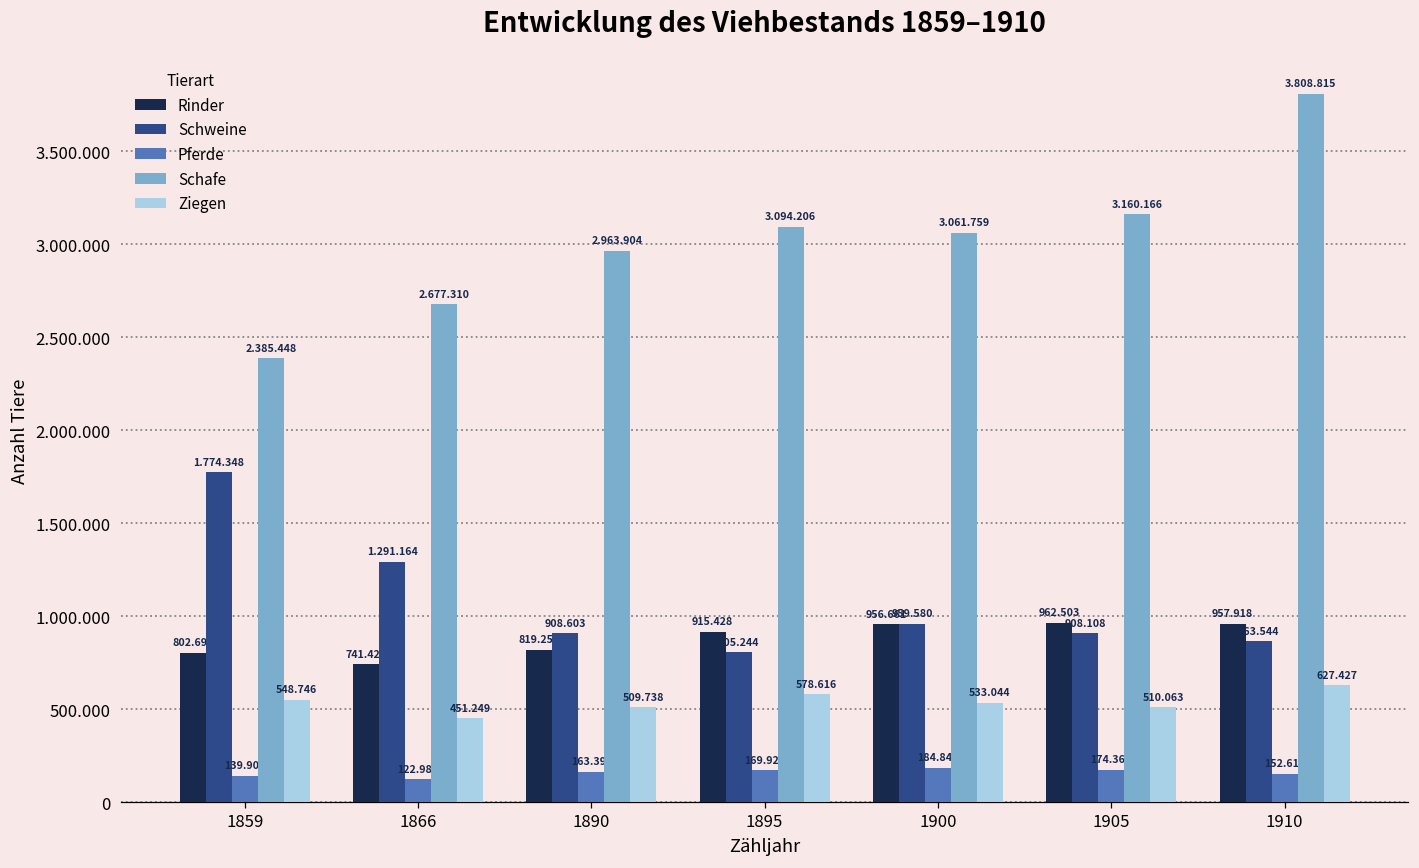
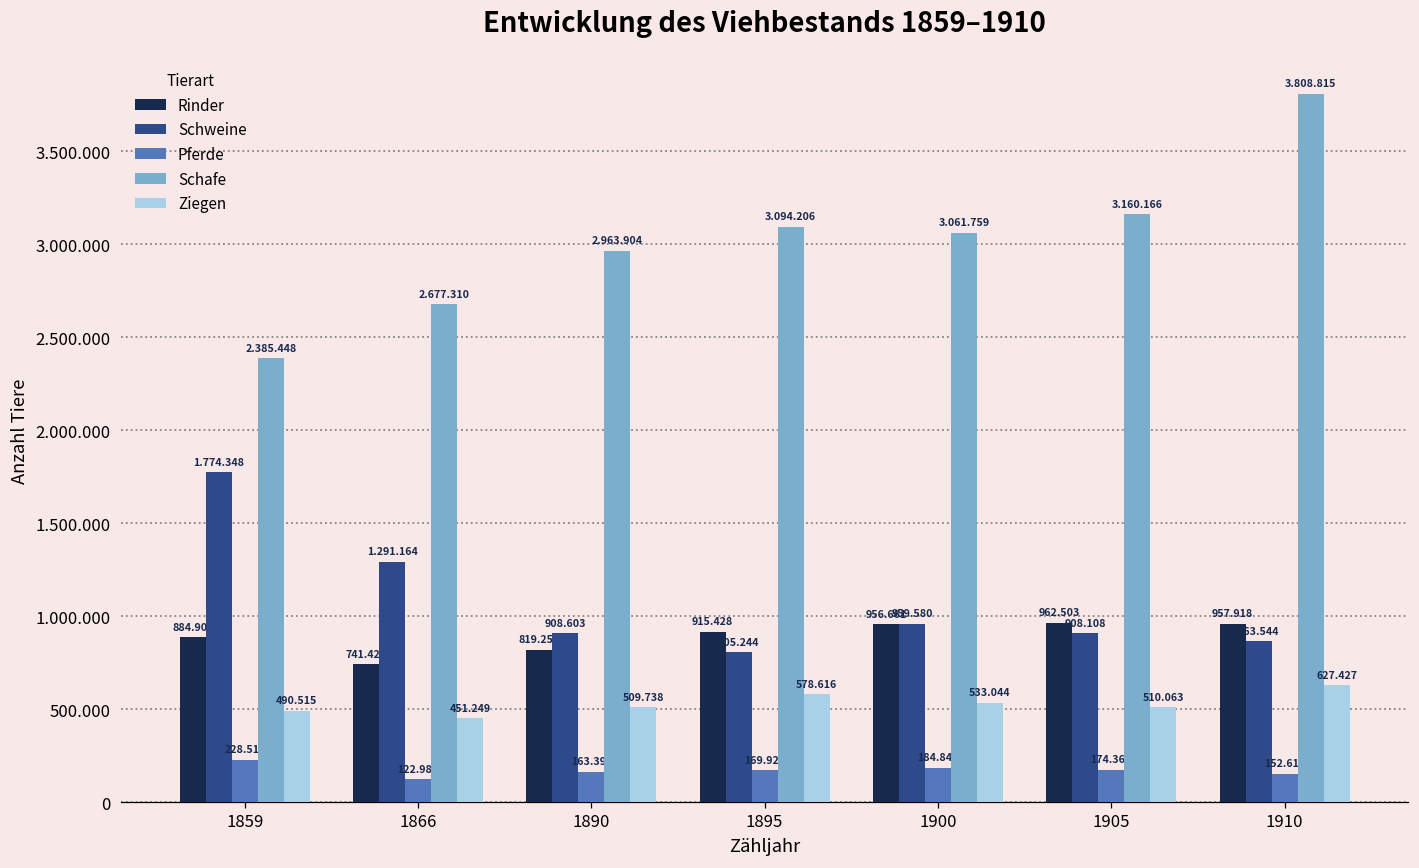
Rinder, 1859: 802.692 -> 884.908
Pferde, 1859: 139.900 -> 228.513
Ziegen, 1859: 548.746 -> 490.515
